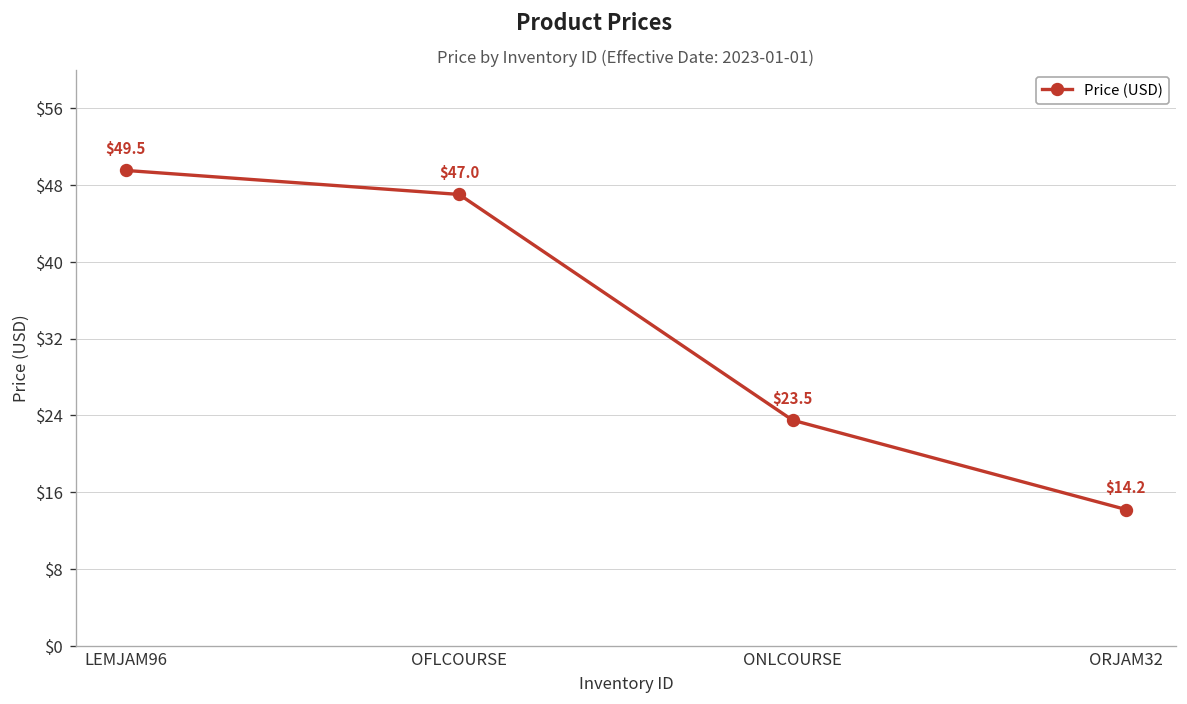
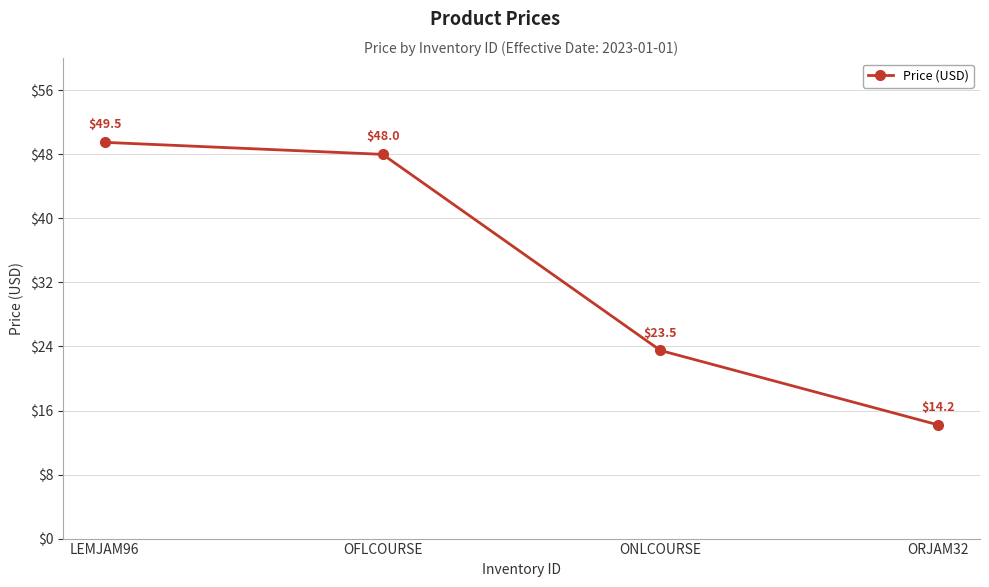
OFLCOURSE: $47.0 -> $48.0
